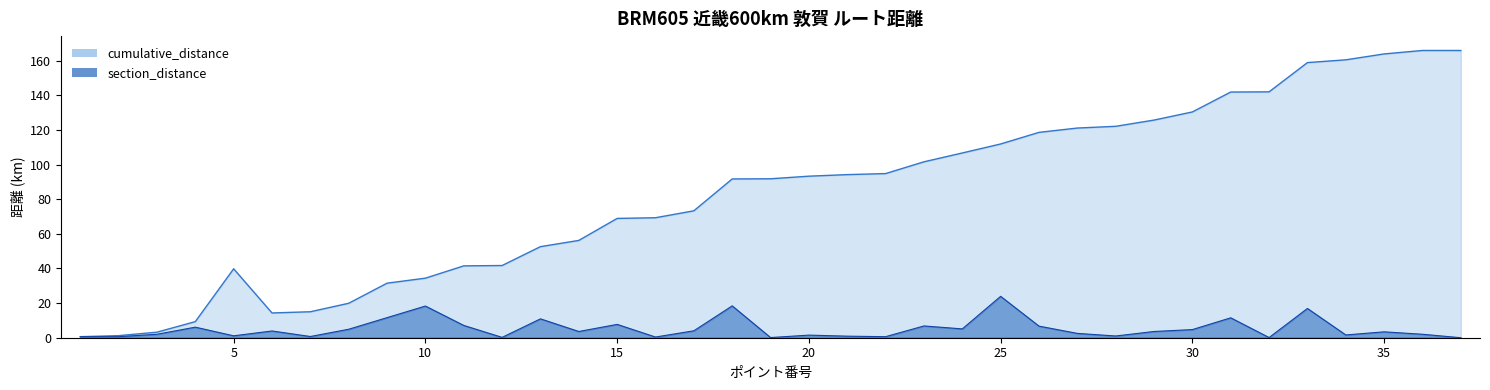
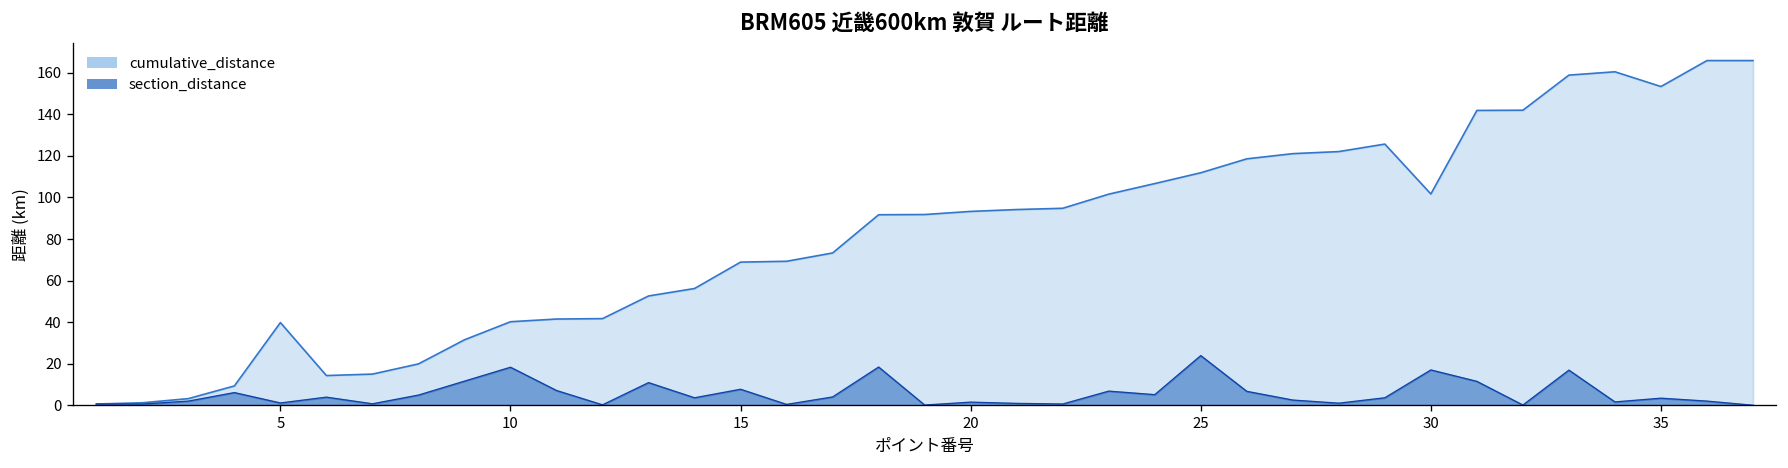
cumulative_distance, 10: 34 -> 40
cumulative_distance, 30: 130 -> 102
section_distance, 30: 5 -> 17
cumulative_distance, 35: 164 -> 153
